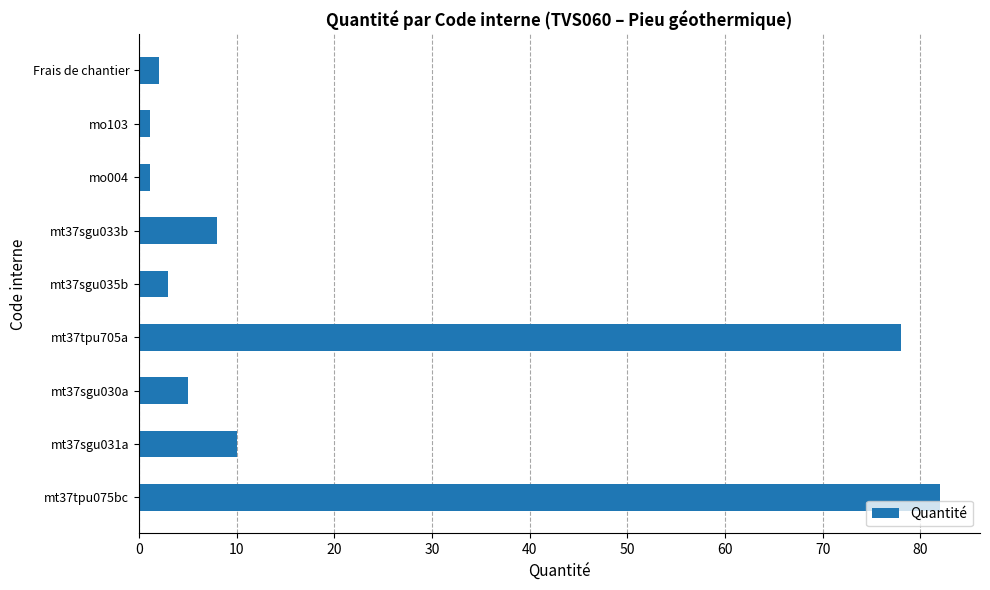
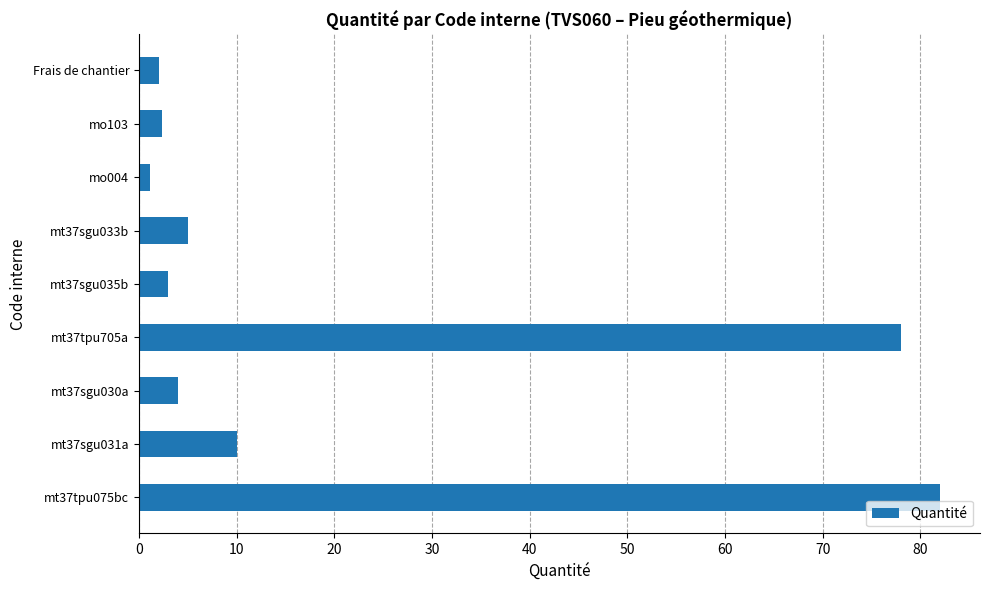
mo103: 1 -> 2
mt37sgu033b: 8 -> 5
mt37sgu030a: 5 -> 4
